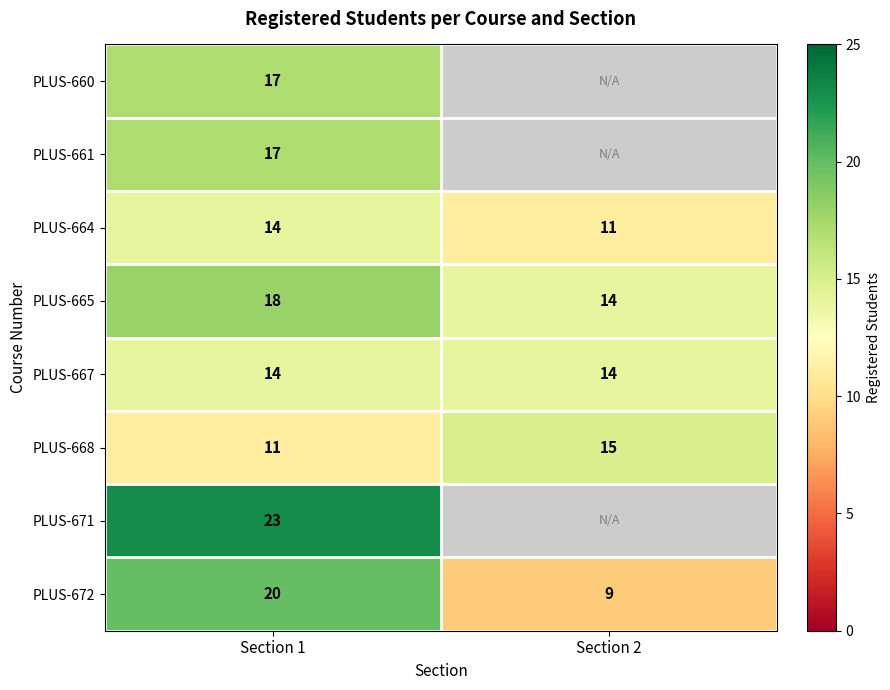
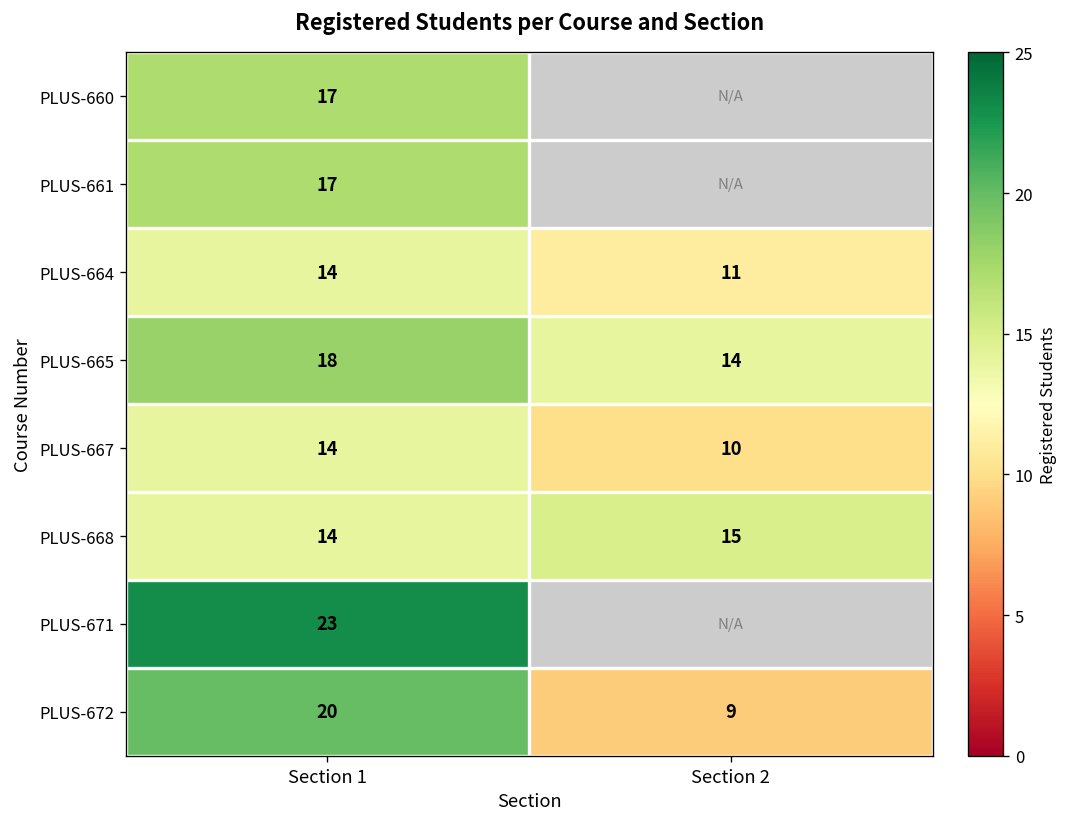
PLUS-667, Section 2: 14 -> 10
PLUS-668, Section 1: 11 -> 14
